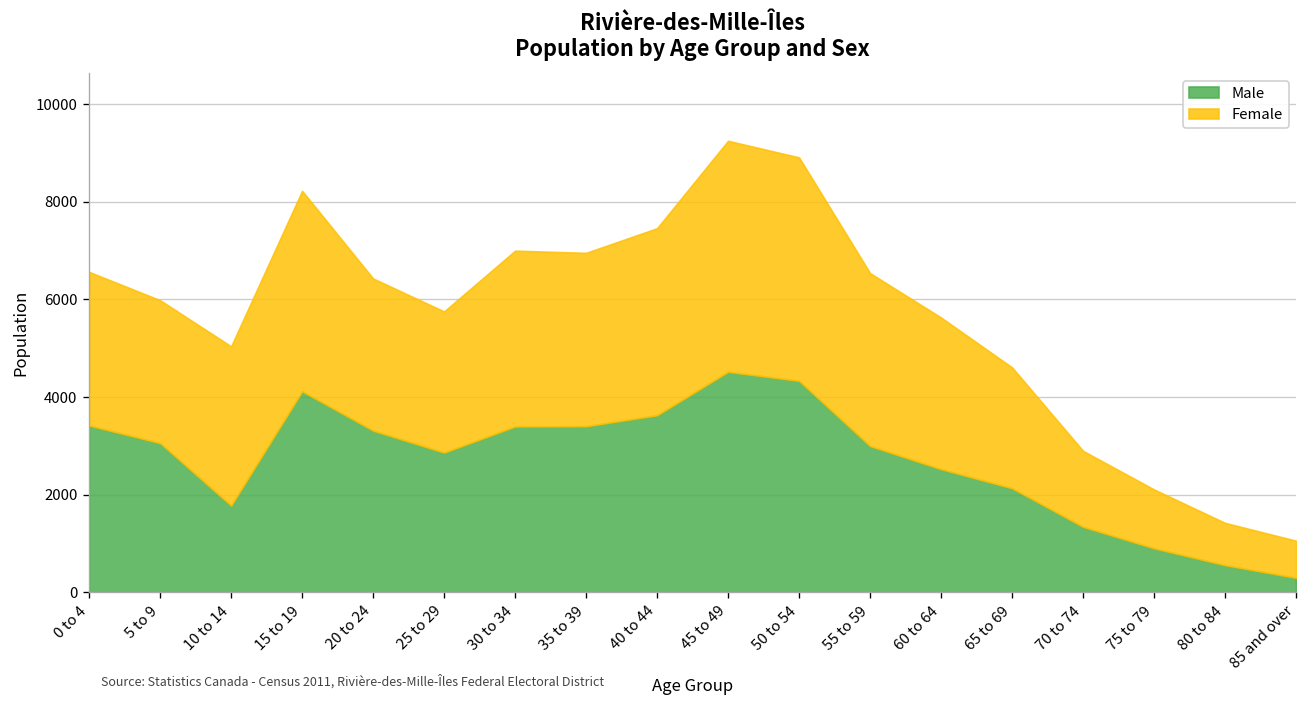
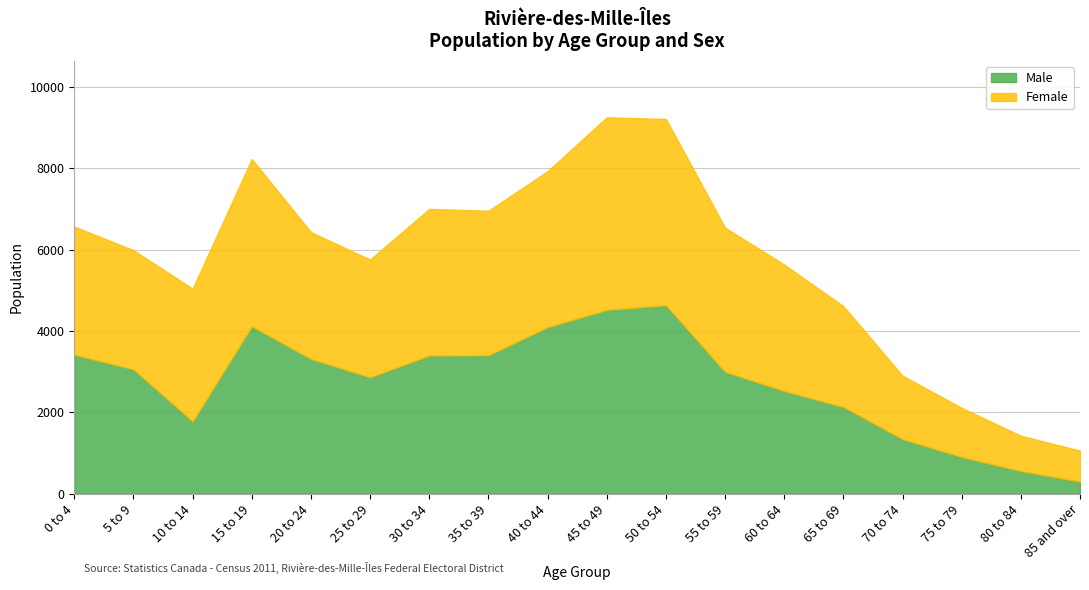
Male, 40 to 44: 3600 -> 4100
Male, 50 to 54: 4300 -> 4600
